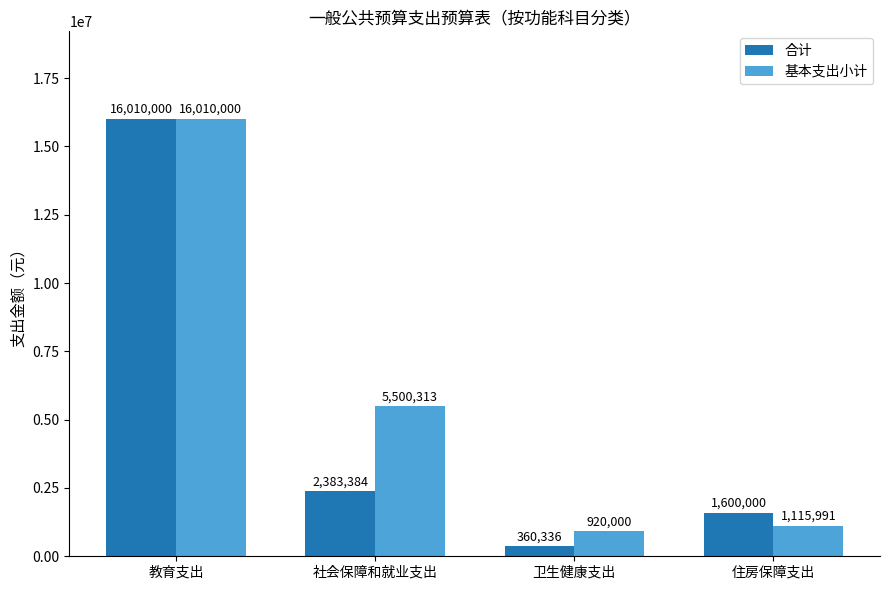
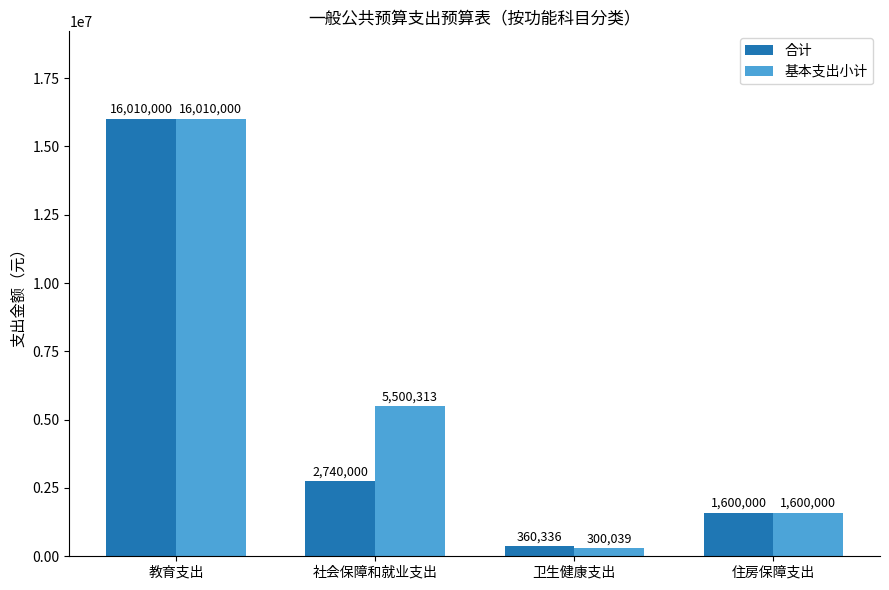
合计, 社会保障和就业支出: 2,383,384 -> 2,740,000
基本支出小计, 卫生健康支出: 920,000 -> 300,039
基本支出小计, 住房保障支出: 1,115,991 -> 1,600,000
